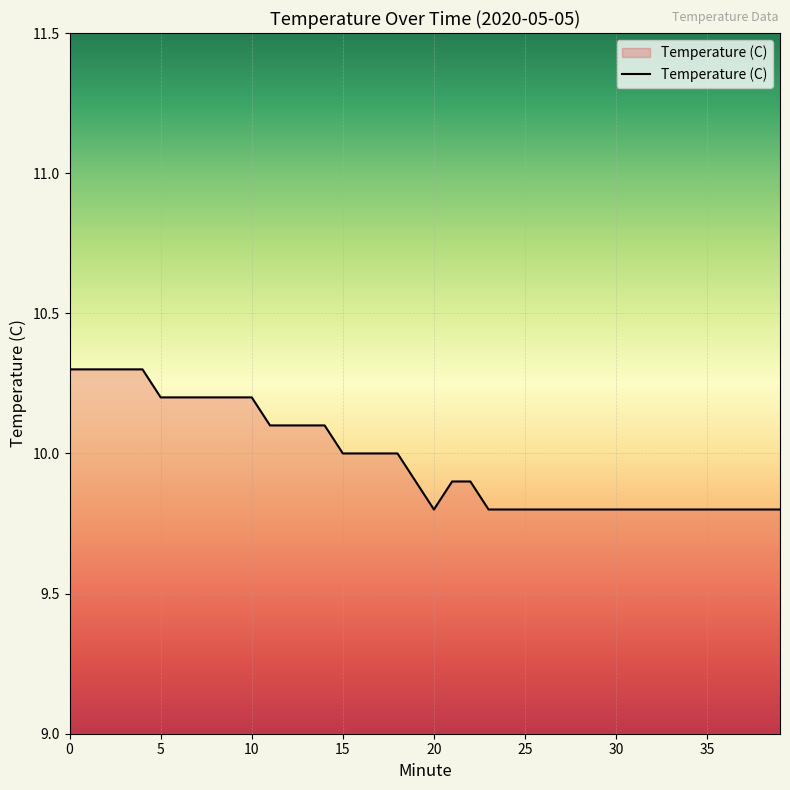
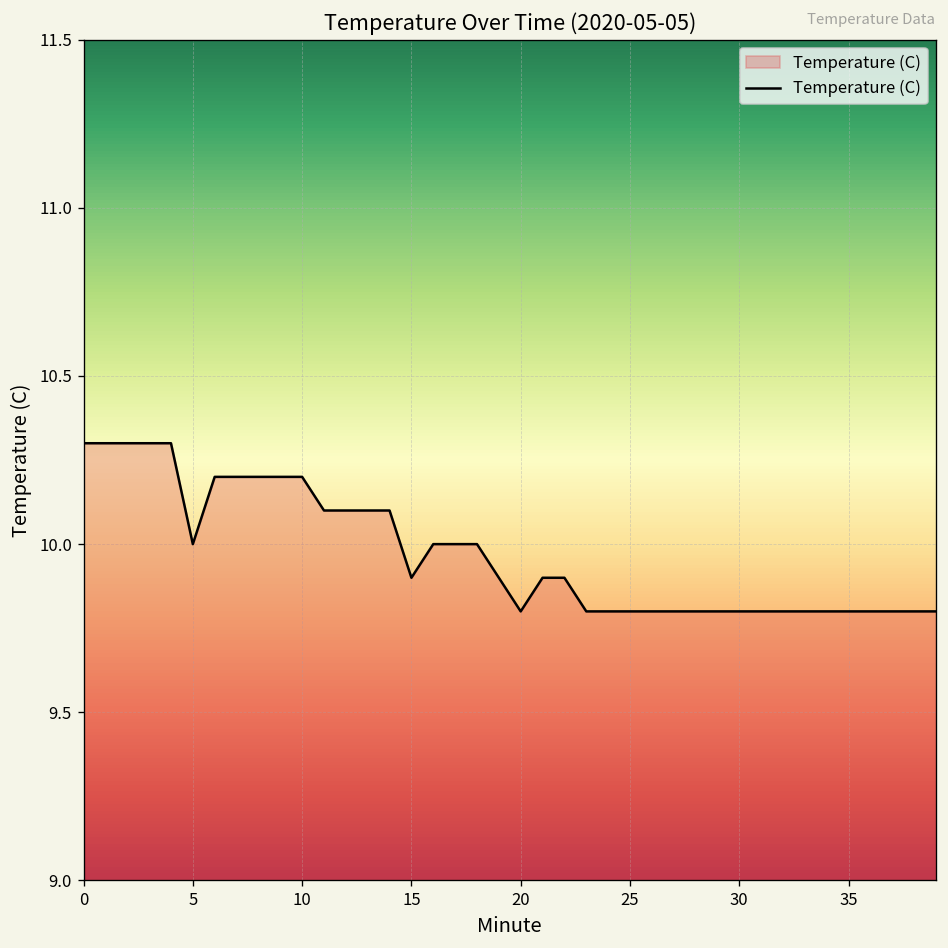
5: 10.2 -> 10.0
15: 10.0 -> 9.9
